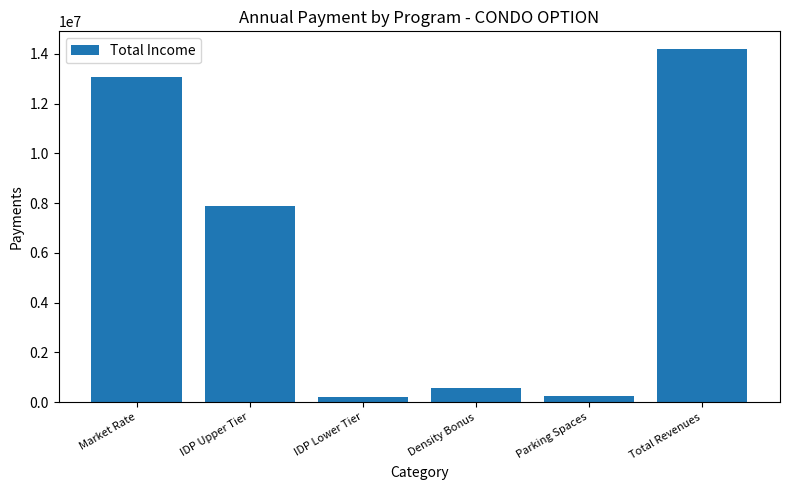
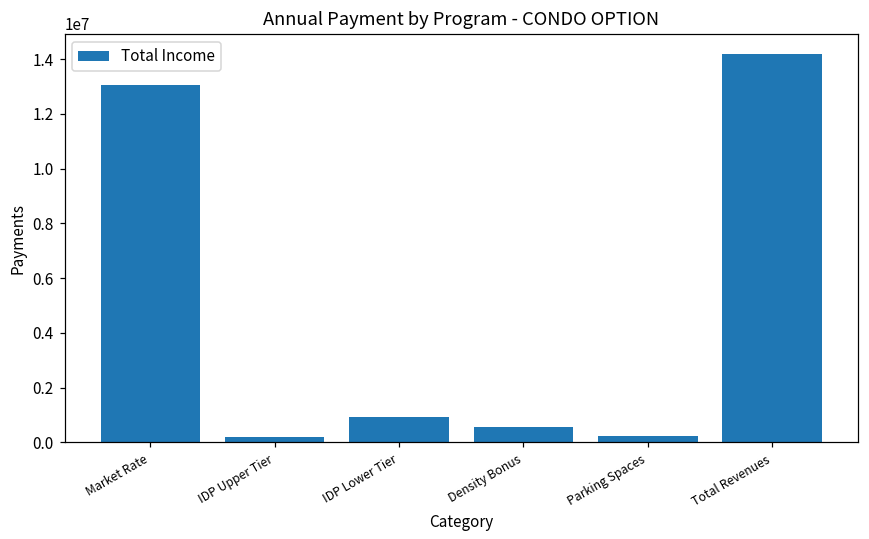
IDP Upper Tier: 7900000 -> 200000
IDP Lower Tier: 200000 -> 900000
